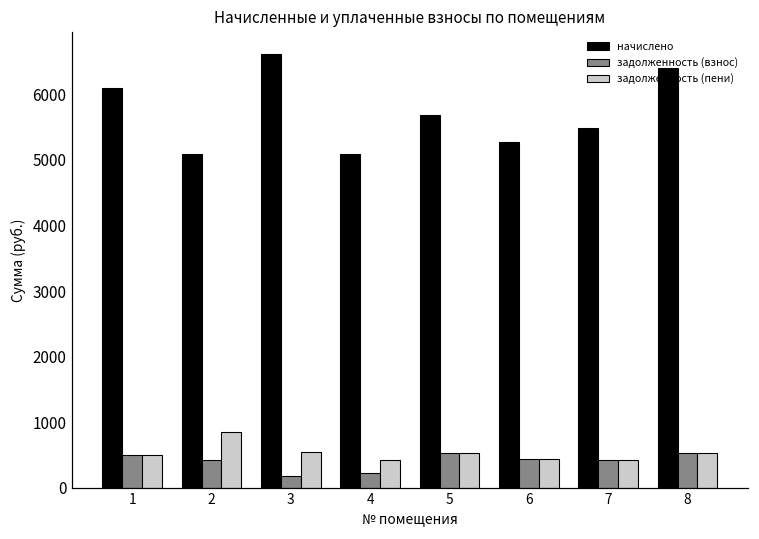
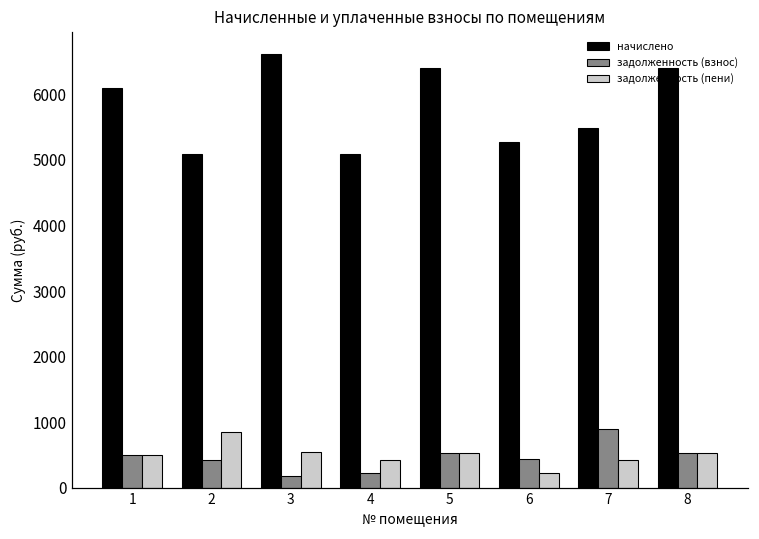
начислено, 5: 5700 -> 6400
задолженность (пени), 6: 400 -> 200
задолженность (взнос), 7: 400 -> 900
